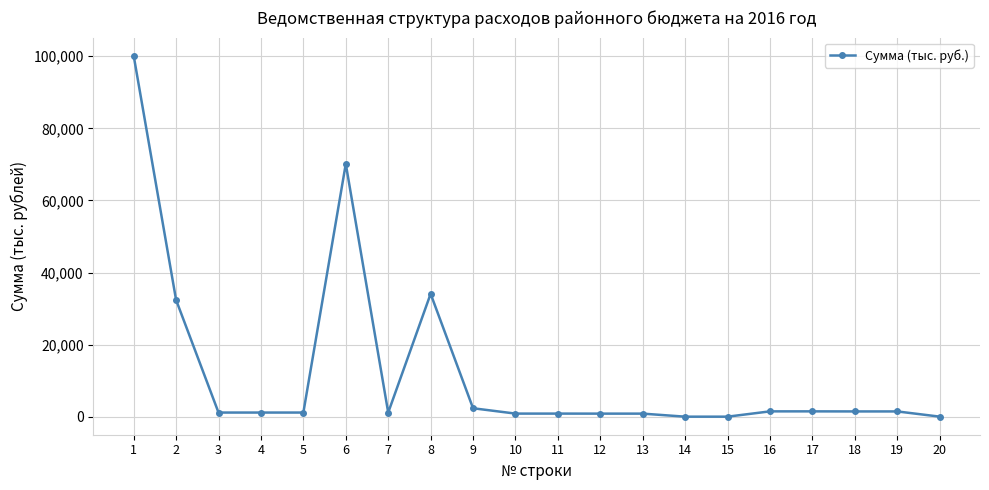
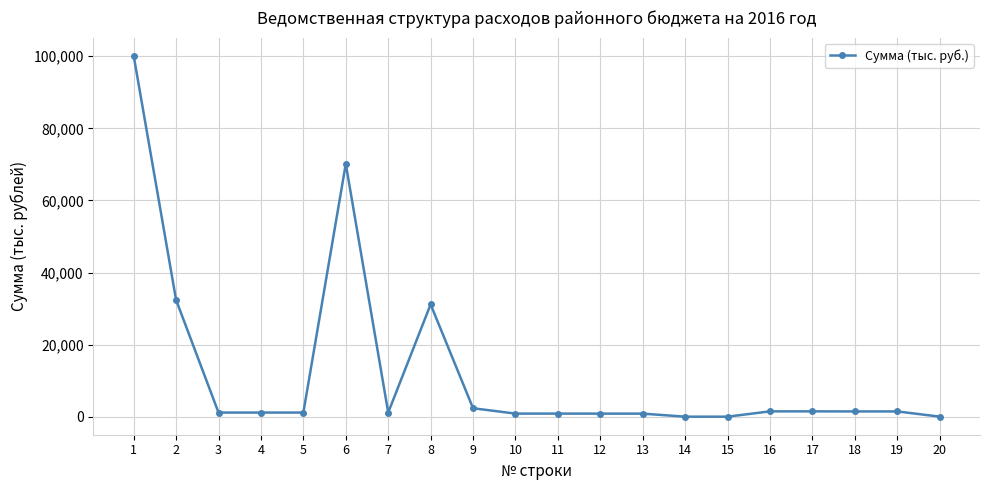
8: 34,000 -> 31,000
